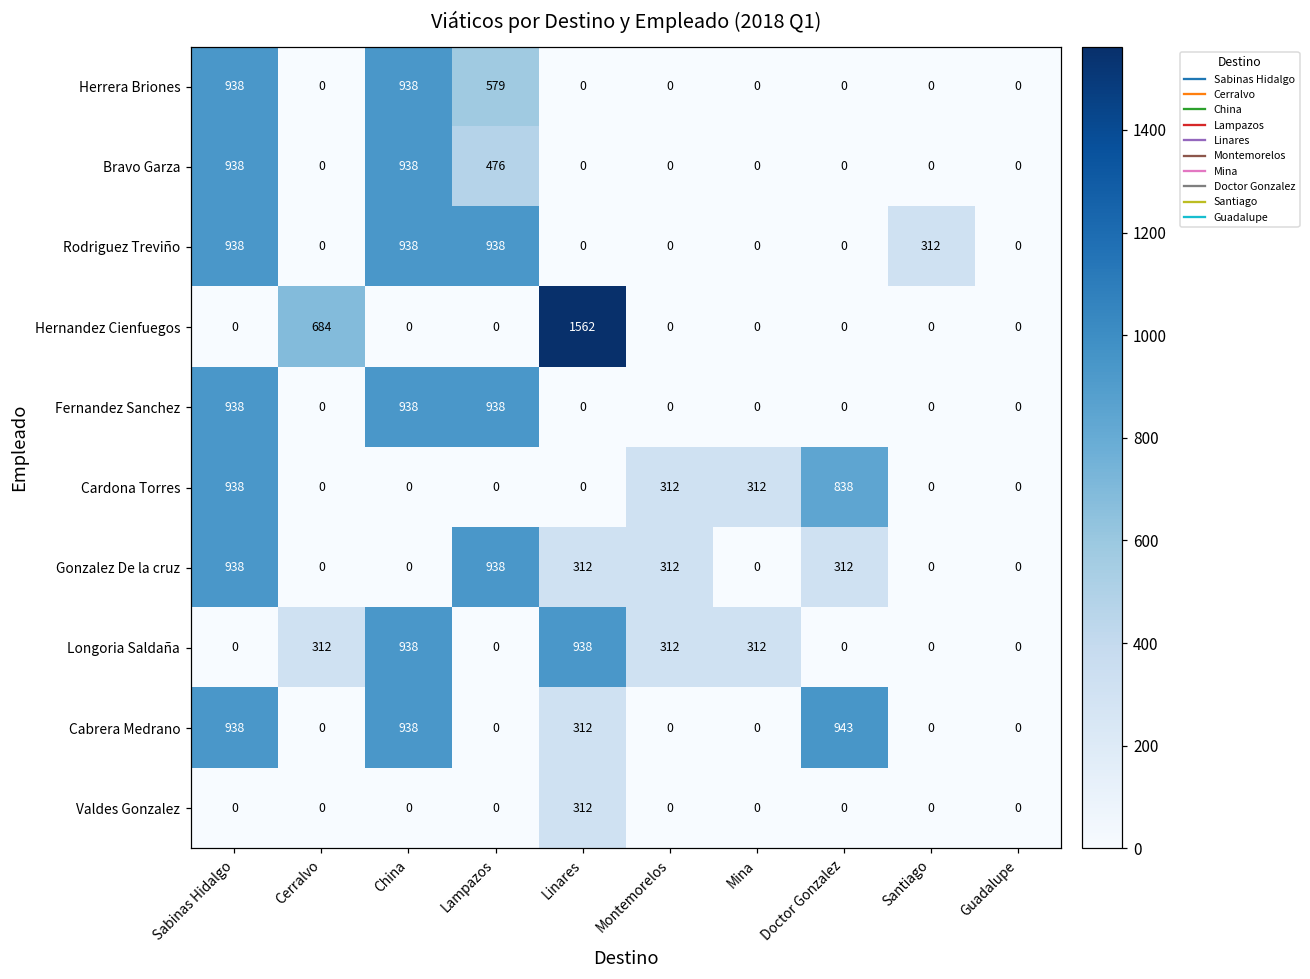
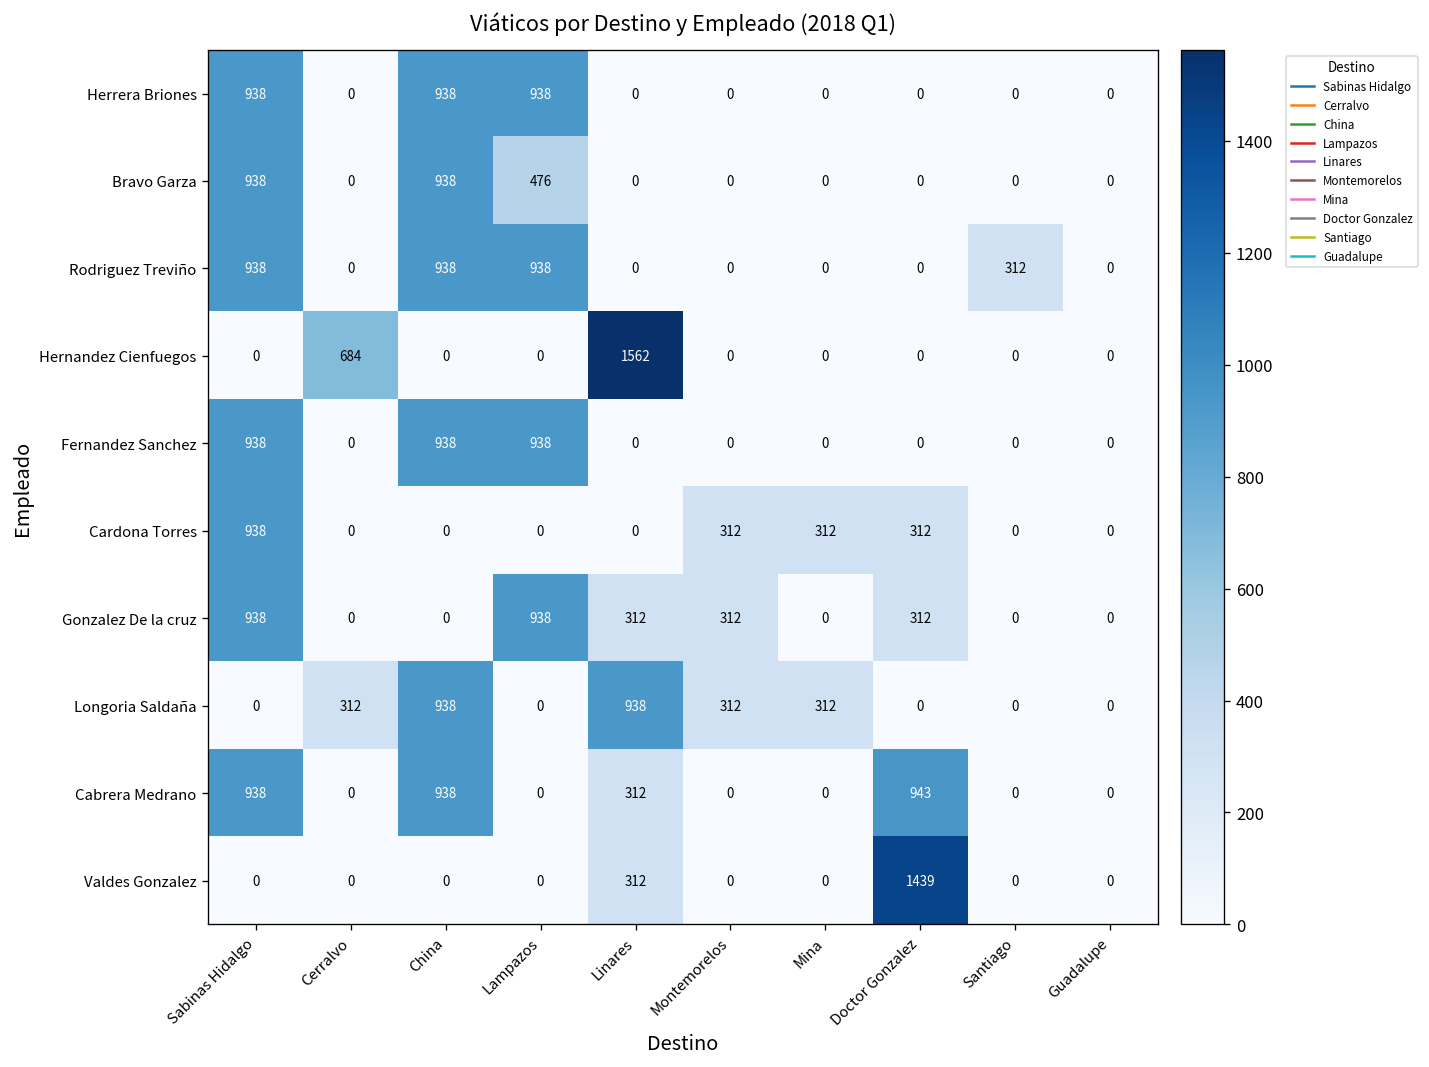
Herrera Briones, Lampazos: 579 -> 938
Cardona Torres, Doctor Gonzalez: 838 -> 312
Valdes Gonzalez, Doctor Gonzalez: 0 -> 1439
